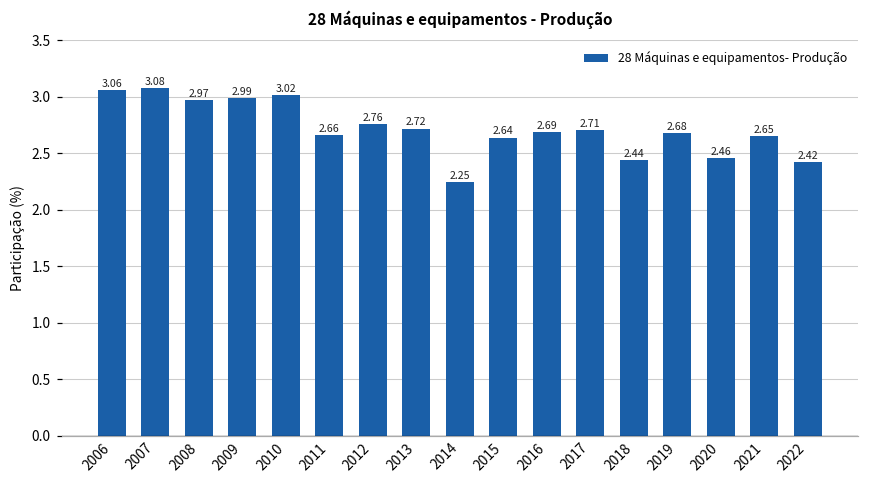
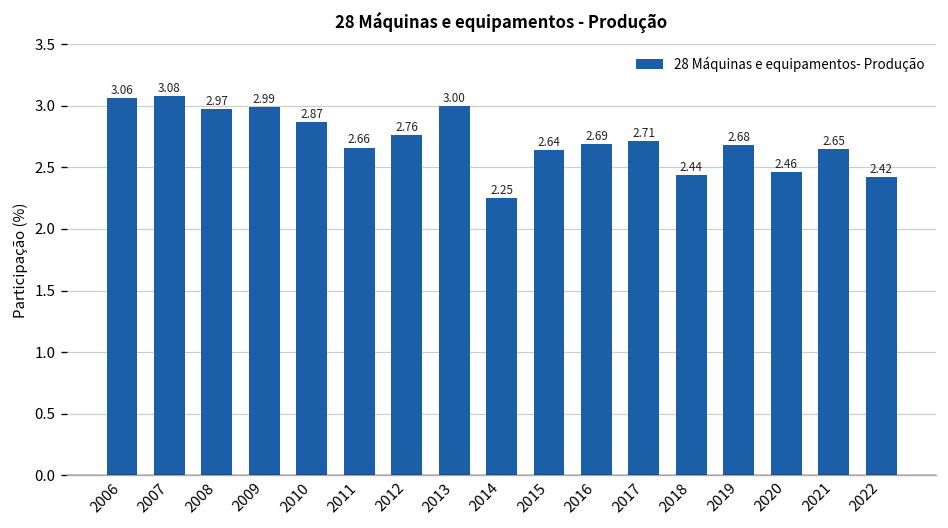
2010: 3.02 -> 2.87
2013: 2.72 -> 3.00
